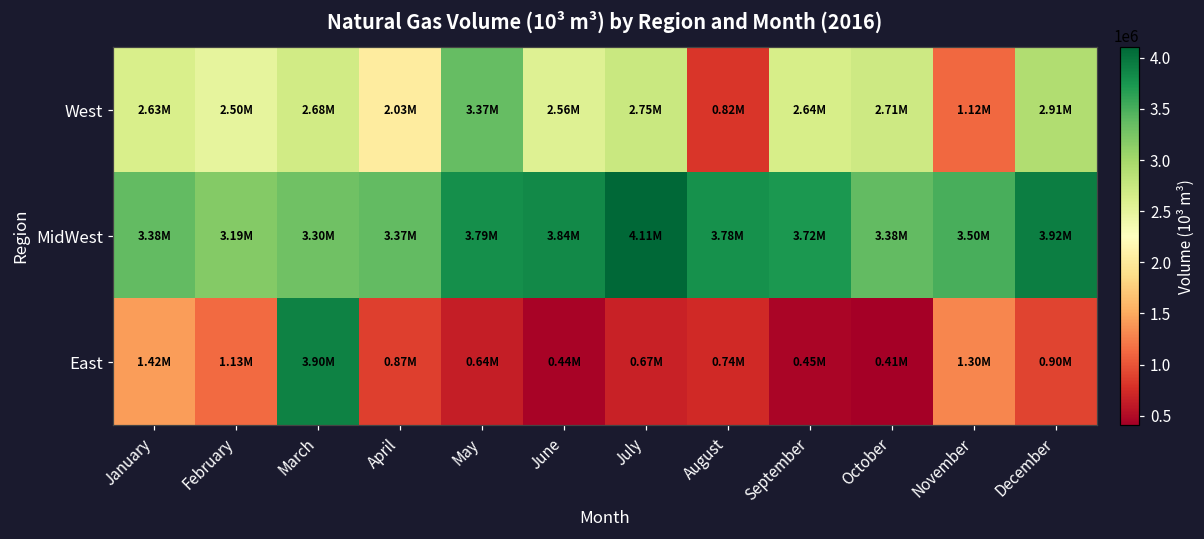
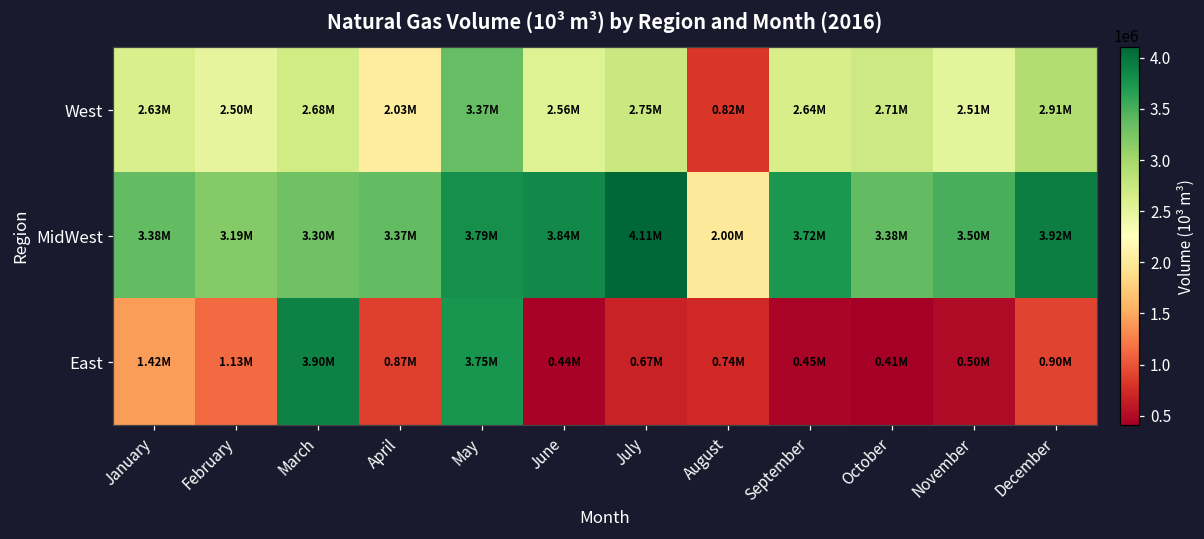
West, November: 1.12M -> 2.51M
MidWest, August: 3.78M -> 2.00M
East, May: 0.64M -> 3.75M
East, November: 1.30M -> 0.50M
